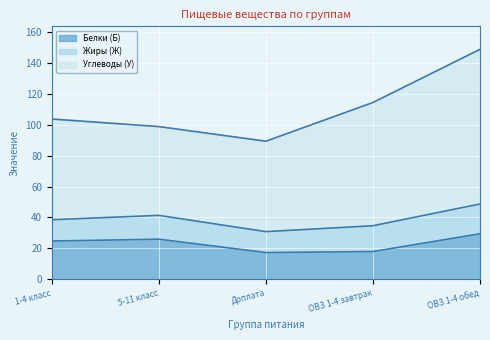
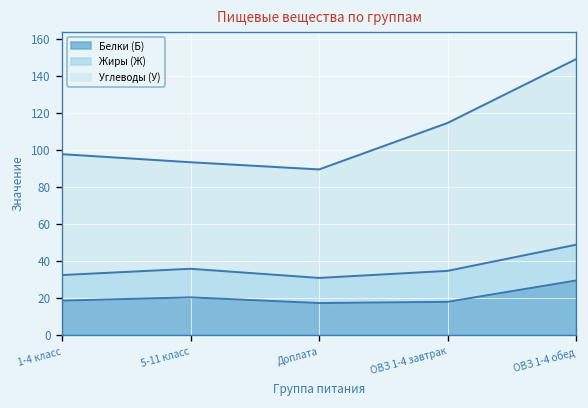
Белки (Б), 1-4 класс: 25 -> 19
Белки (Б), 5-11 класс: 26 -> 20
